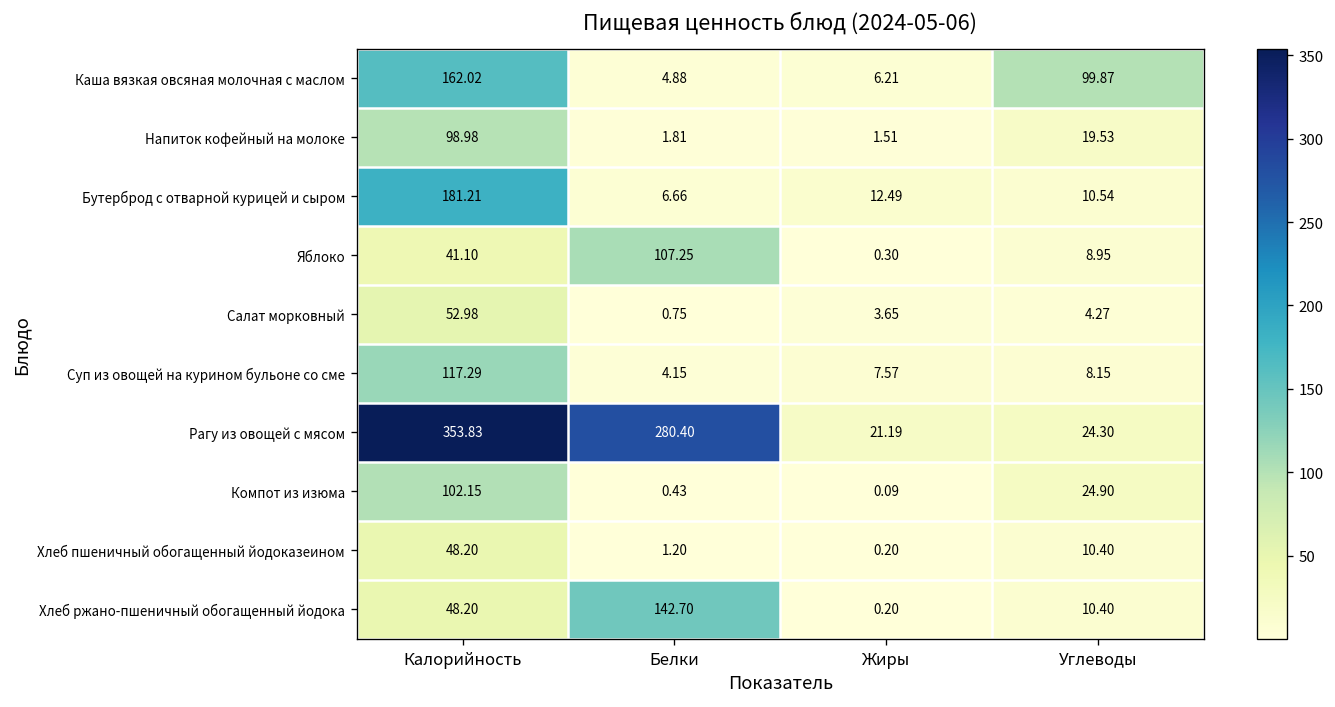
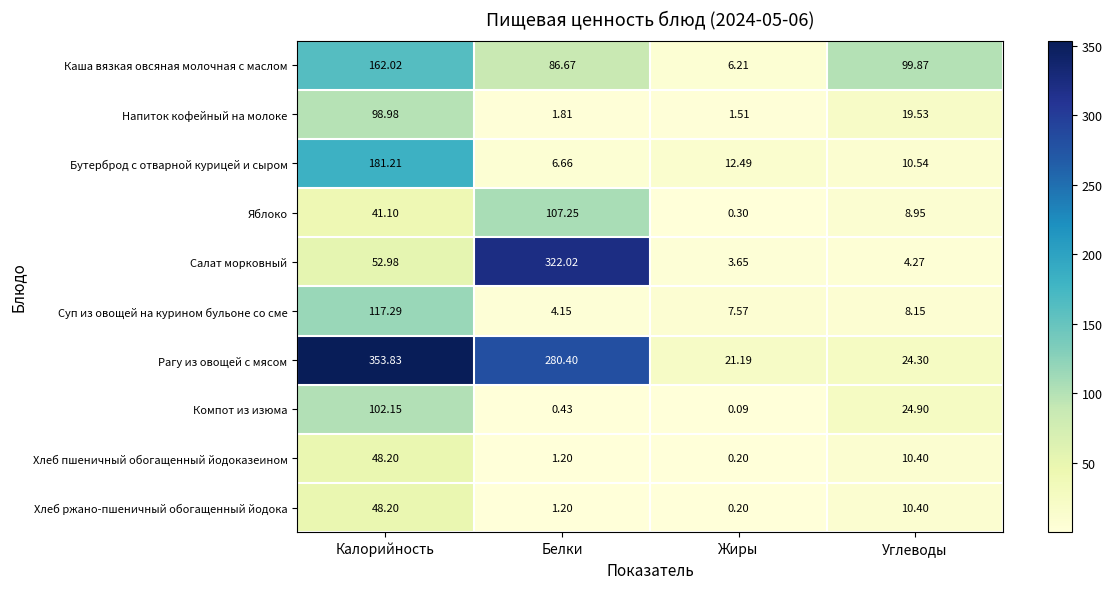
Каша вязкая овсяная молочная с маслом, Белки: 4.88 -> 86.67
Салат морковный, Белки: 0.75 -> 322.02
Хлеб ржано-пшеничный обогащенный йодока, Белки: 142.70 -> 1.20
